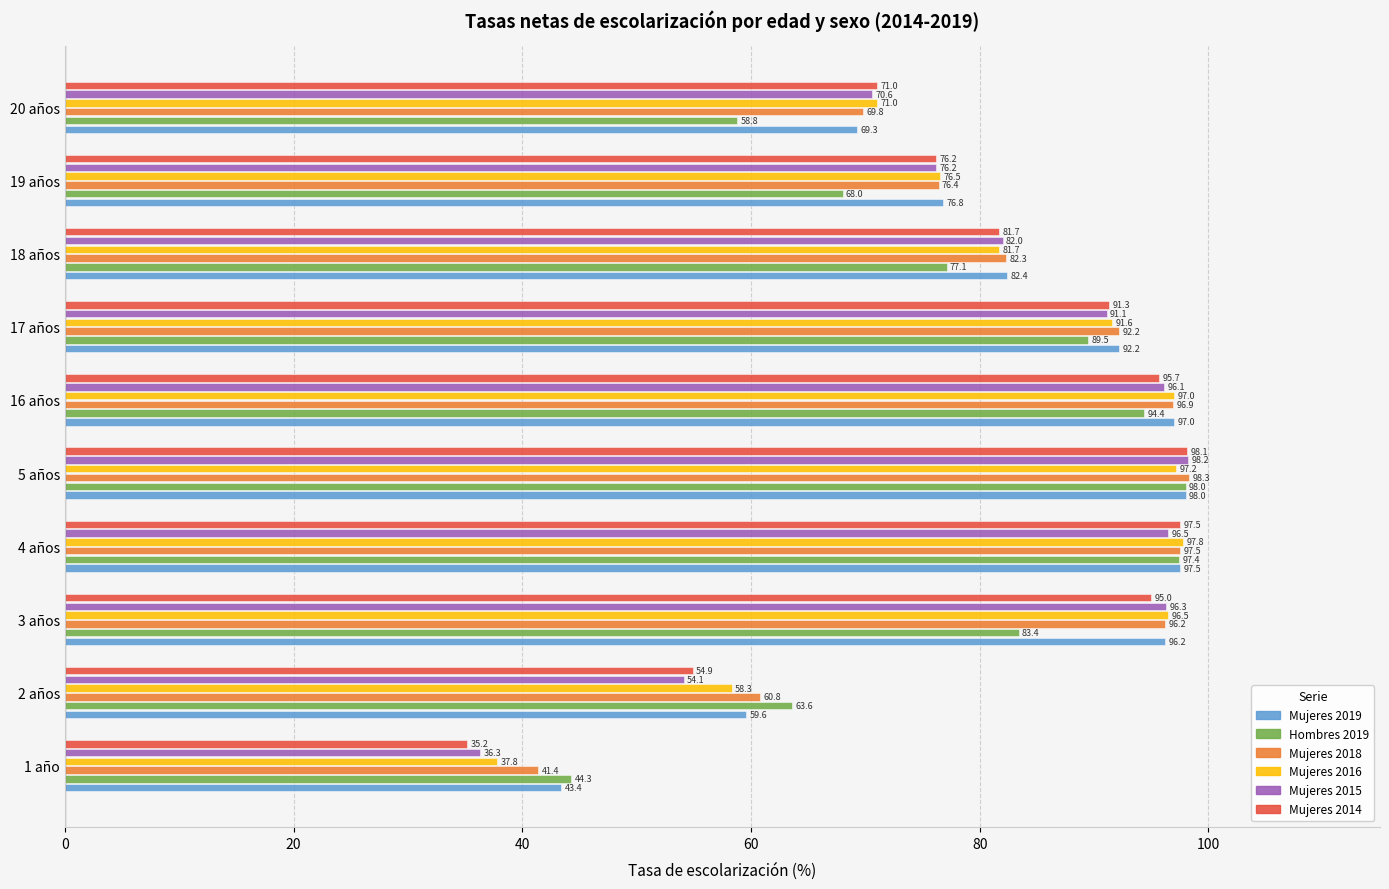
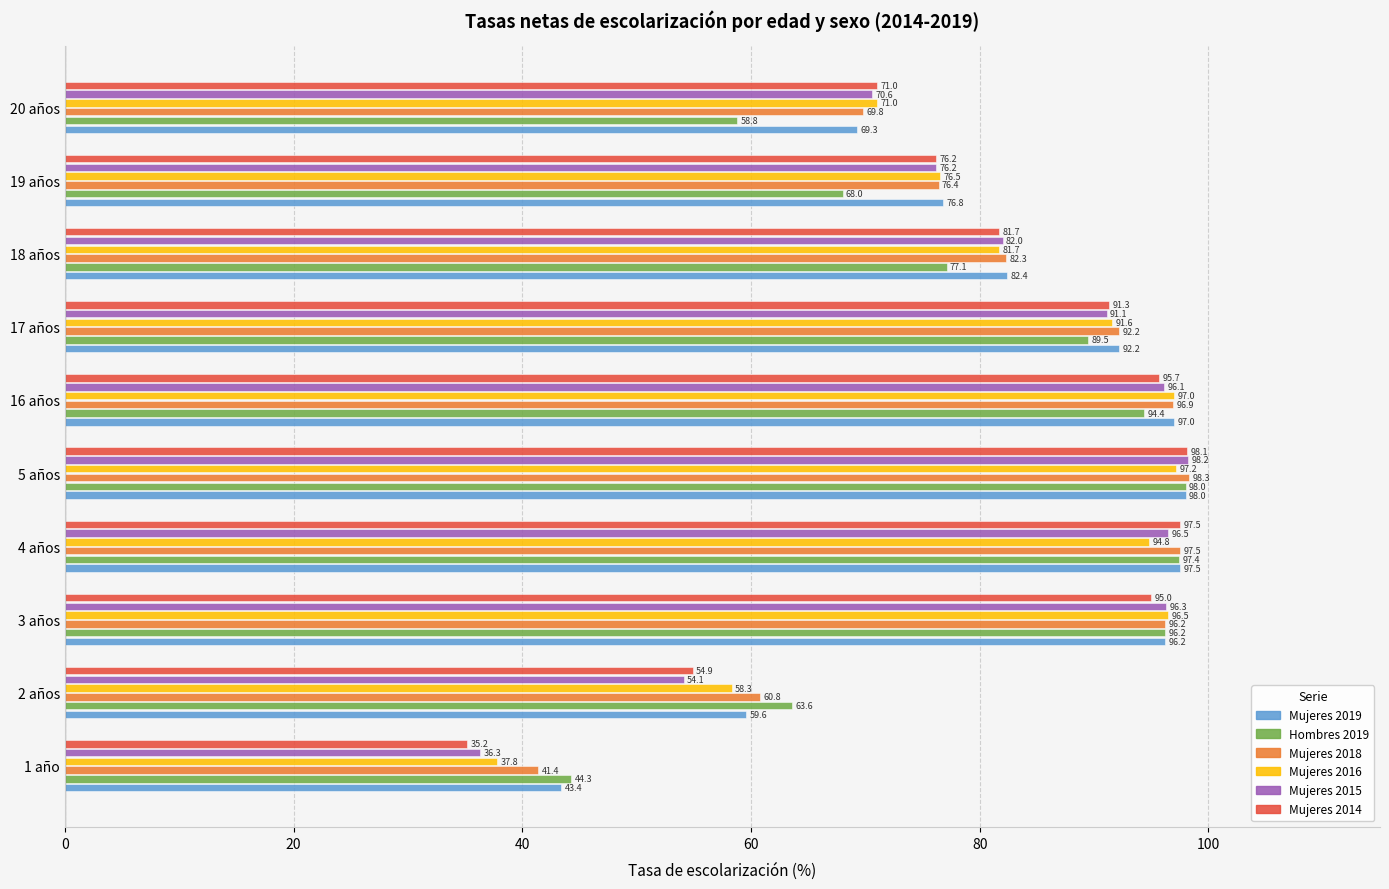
Mujeres 2016, 4 años: 97.8 -> 94.8
Hombres 2019, 3 años: 83.4 -> 96.2
